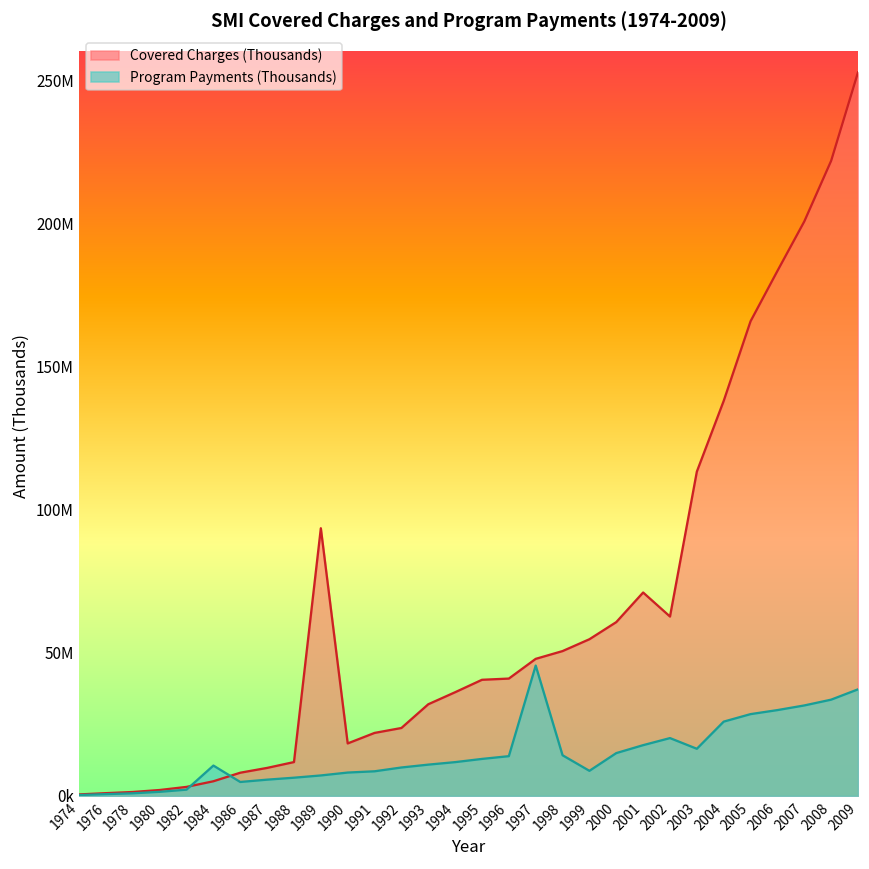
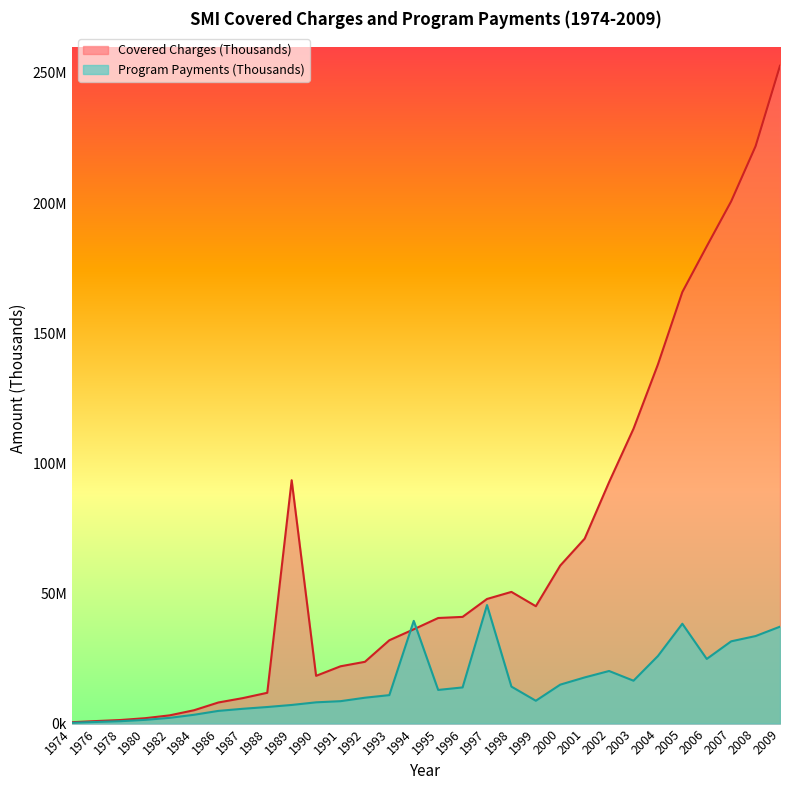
Program Payments (Thousands), 1984: 11000000 -> 3000000
Program Payments (Thousands), 1994: 12000000 -> 39000000
Covered Charges (Thousands), 1999: 55000000 -> 45000000
Covered Charges (Thousands), 2002: 63000000 -> 93000000
Program Payments (Thousands), 2005: 29000000 -> 38000000
Program Payments (Thousands), 2006: 30000000 -> 25000000
